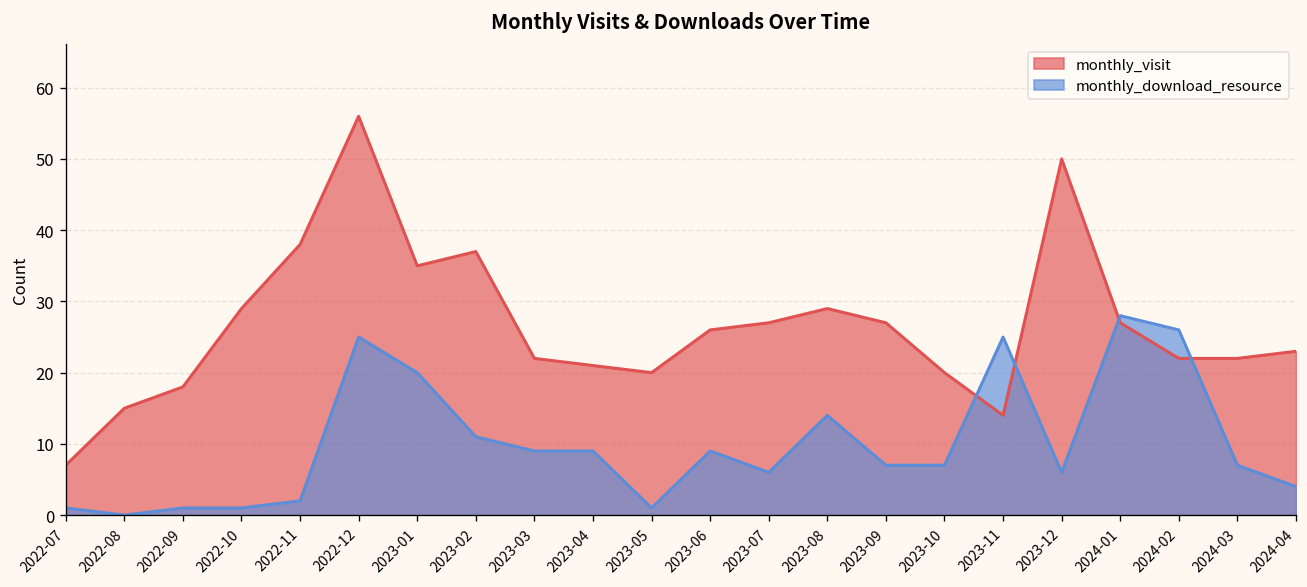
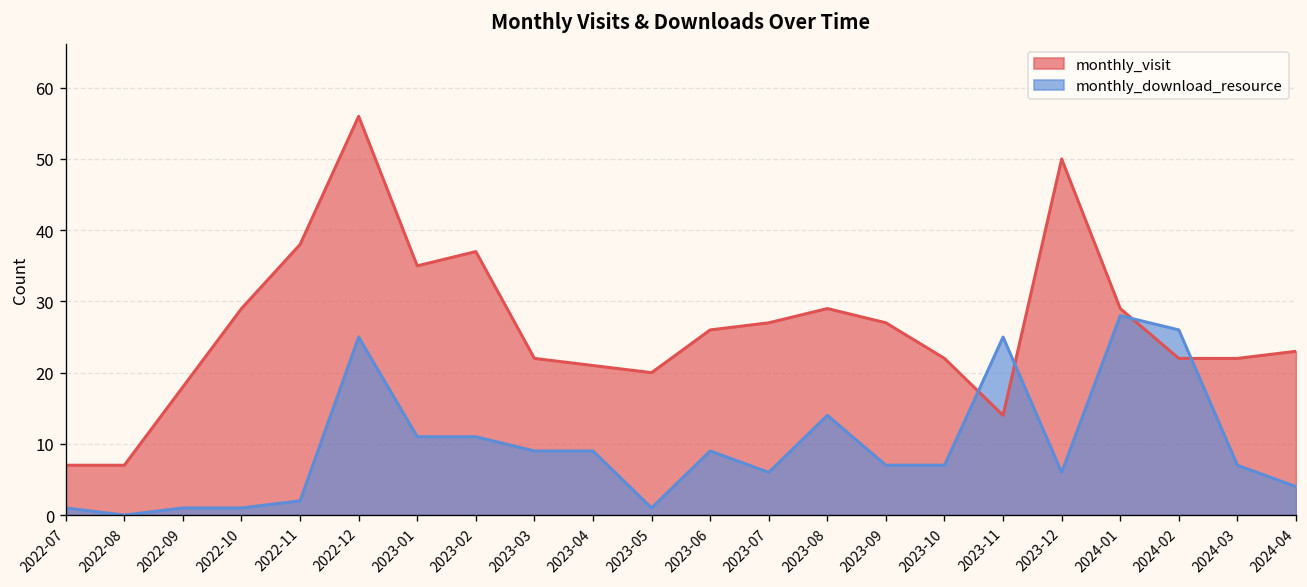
monthly_visit, 2022-08: 15 -> 7
monthly_download_resource, 2023-01: 20 -> 11
monthly_visit, 2023-10: 20 -> 22
monthly_visit, 2024-01: 27 -> 29
